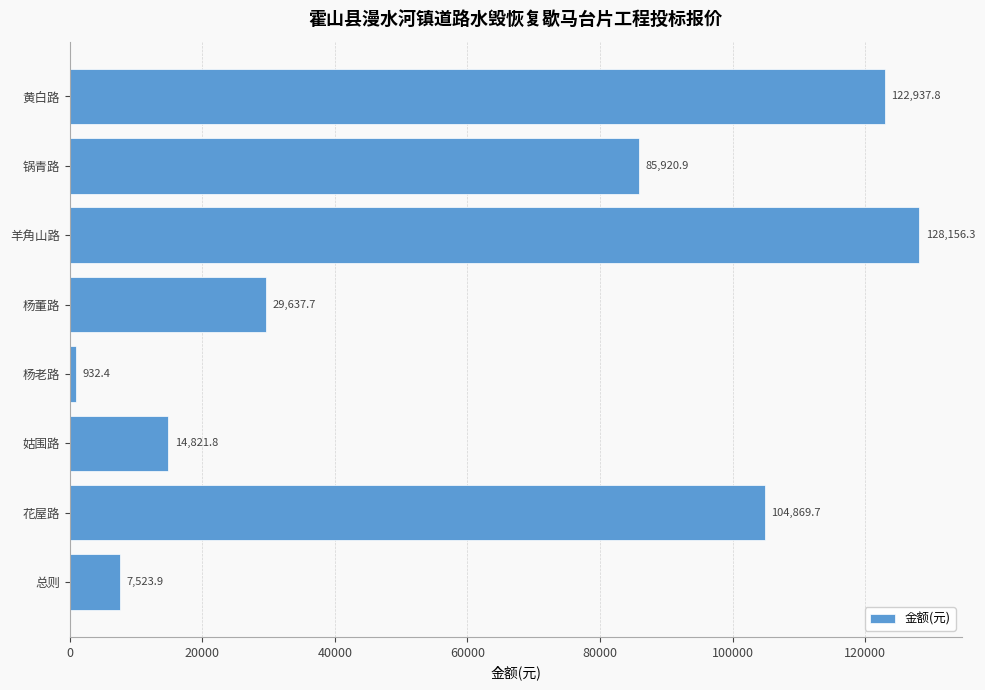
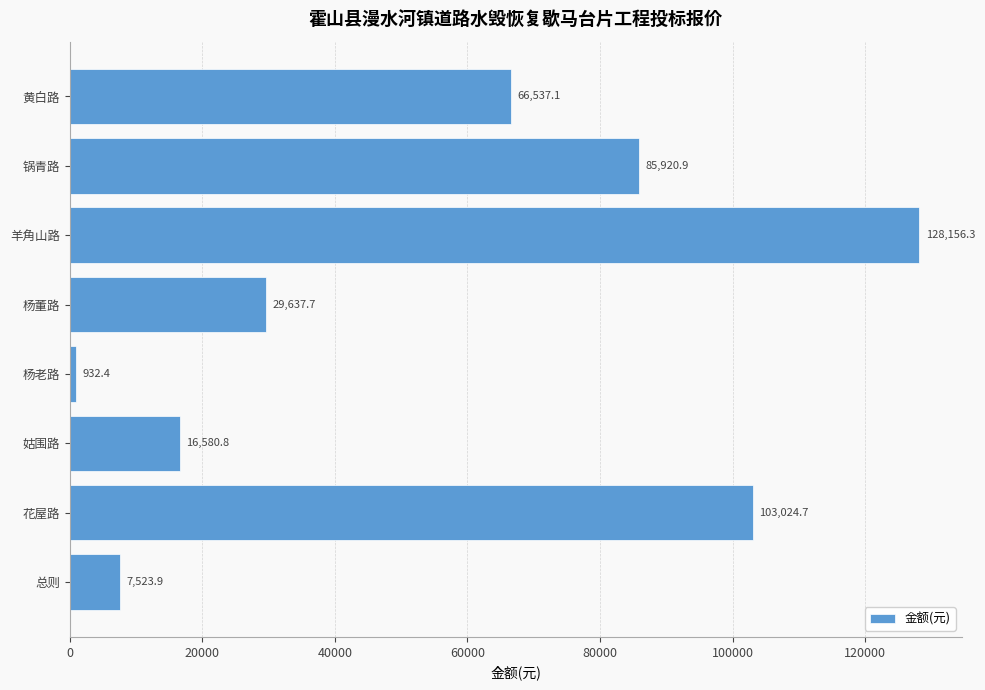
黄白路: 122,937.8 -> 66,537.1
姑围路: 14,821.8 -> 16,580.8
花屋路: 104,869.7 -> 103,024.7
